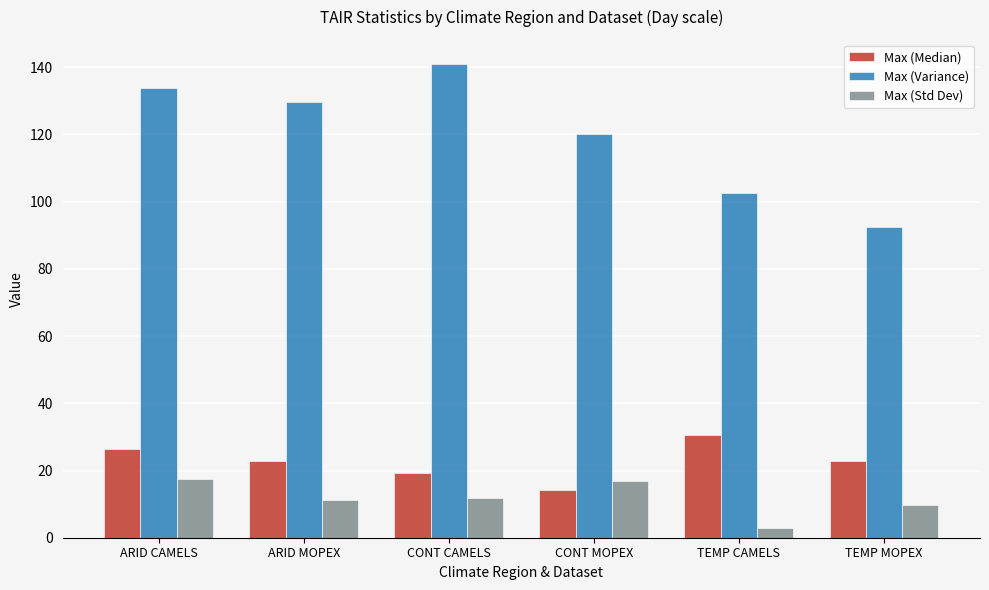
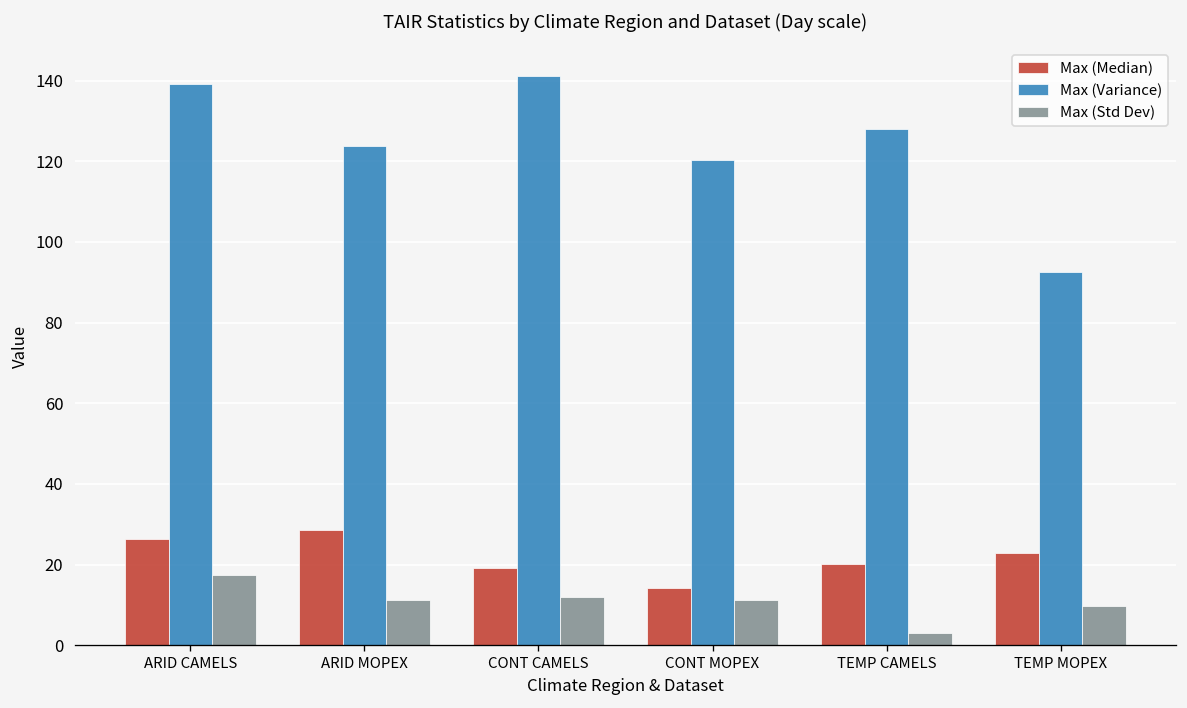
Max (Variance), ARID CAMELS: 134 -> 139
Max (Median), ARID MOPEX: 23 -> 28
Max (Variance), ARID MOPEX: 130 -> 124
Max (Std Dev), CONT MOPEX: 17 -> 11
Max (Median), TEMP CAMELS: 31 -> 20
Max (Variance), TEMP CAMELS: 102 -> 128
